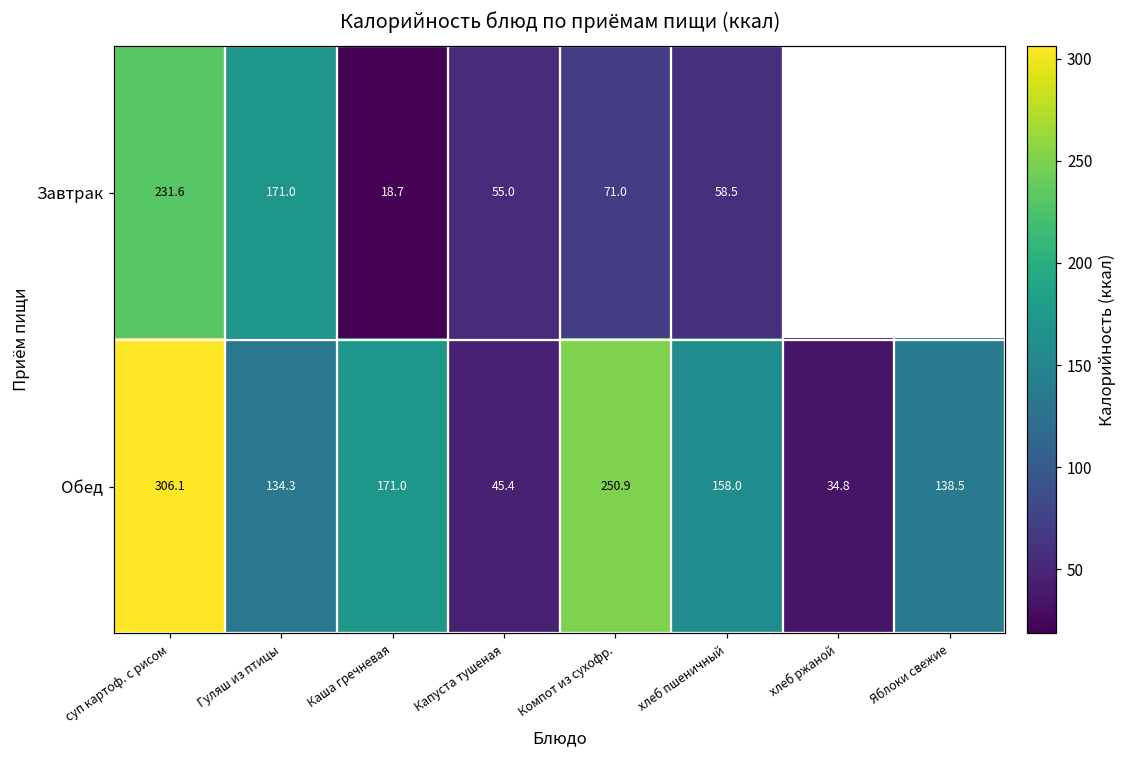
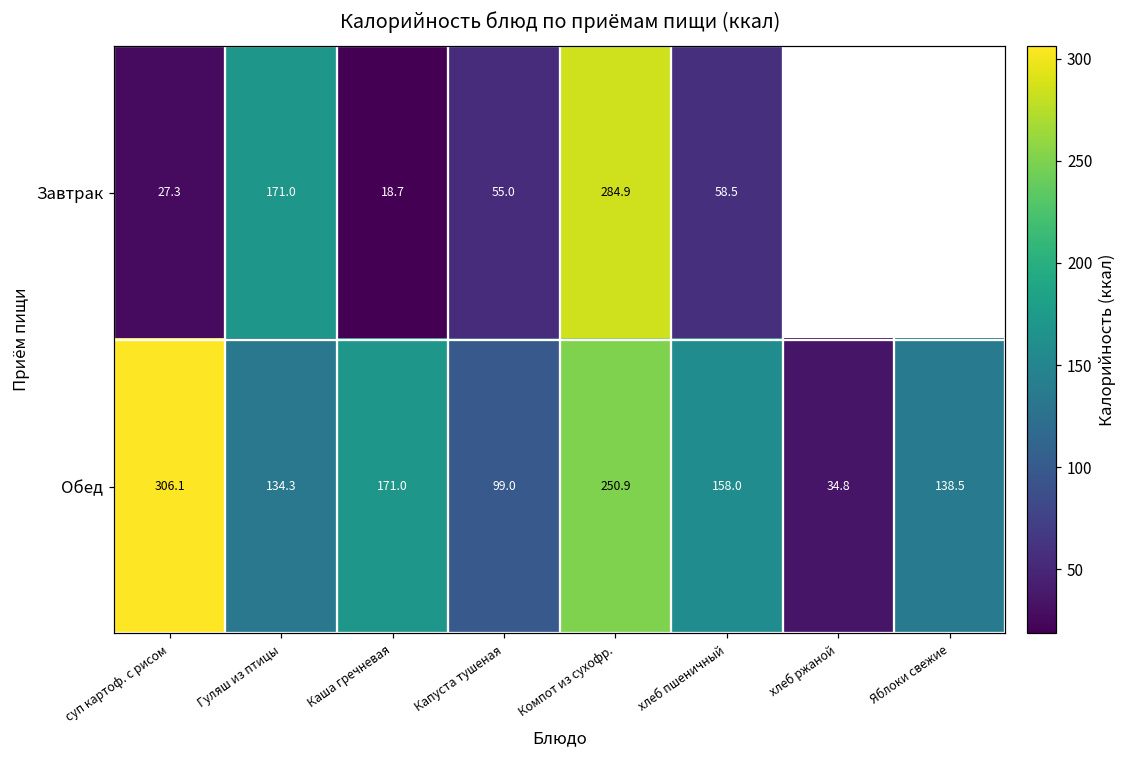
Завтрак, суп картоф. с рисом: 231.6 -> 27.3
Завтрак, Компот из сухофр.: 71.0 -> 284.9
Обед, Капуста тушеная: 45.4 -> 99.0
